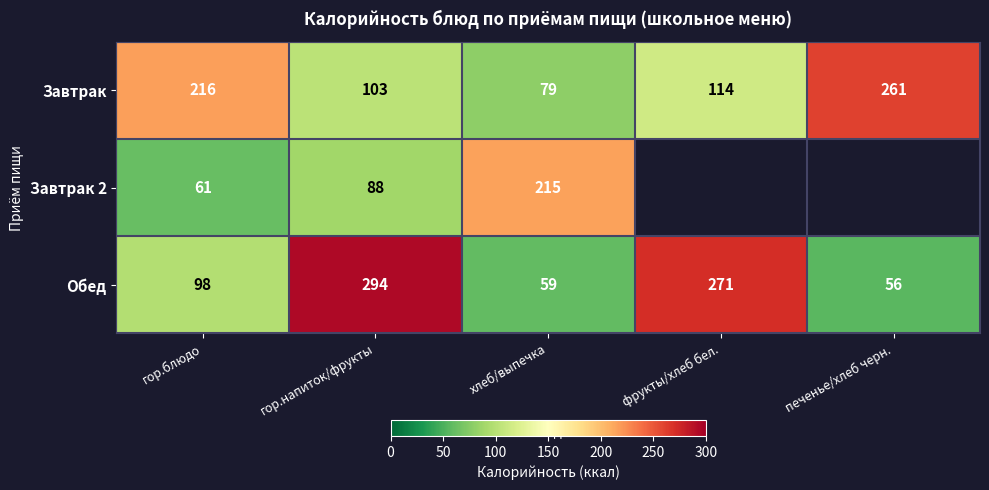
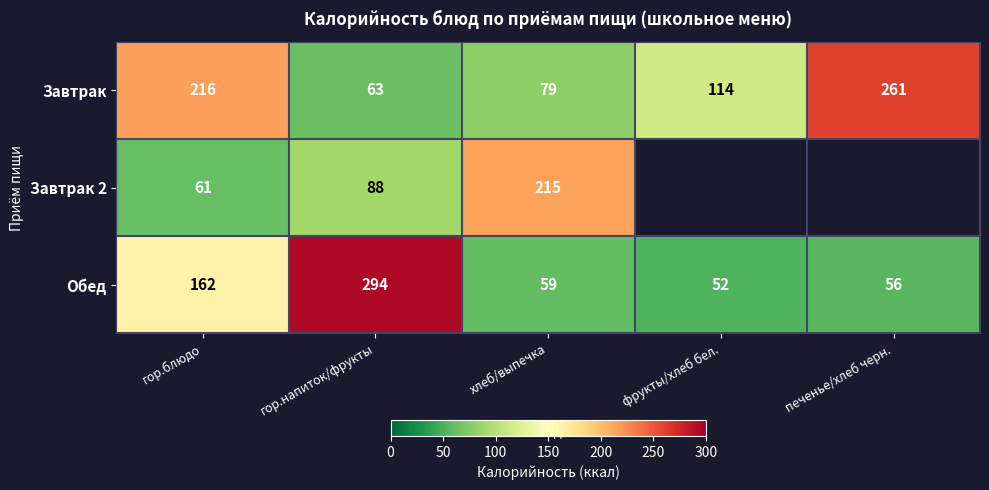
Завтрак, гор.напиток/фрукты: 103 -> 63
Обед, гор.блюдо: 98 -> 162
Обед, фрукты/хлеб бел.: 271 -> 52
